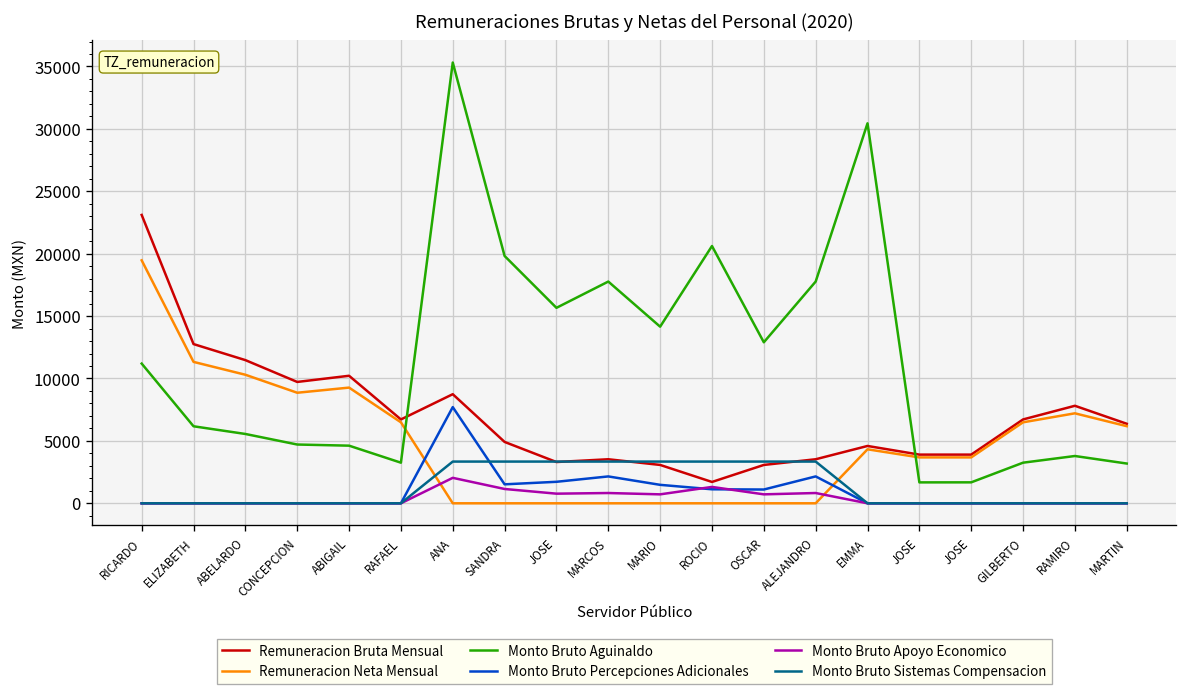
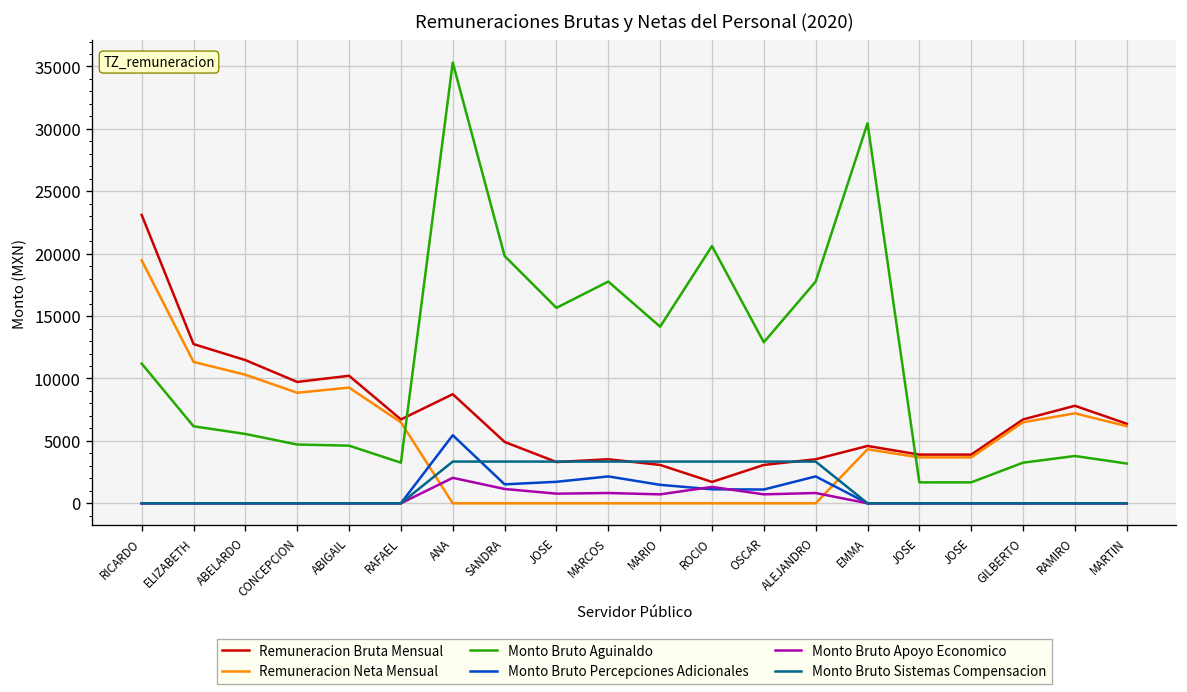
Monto Bruto Percepciones Adicionales, ANA: 7700 -> 5500
